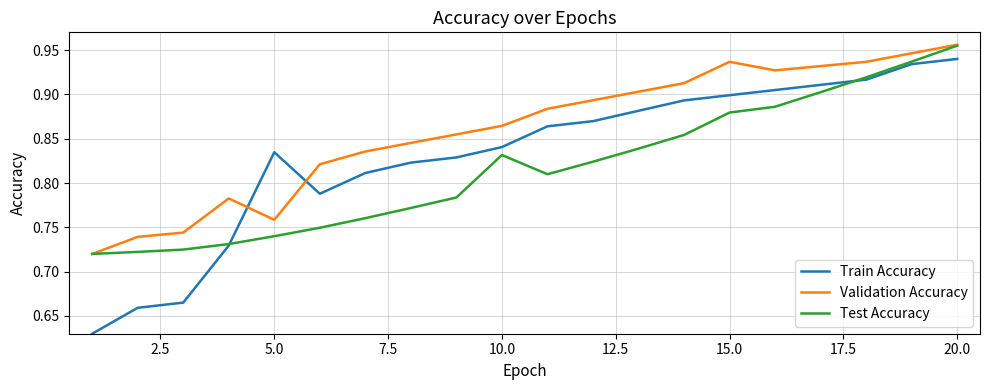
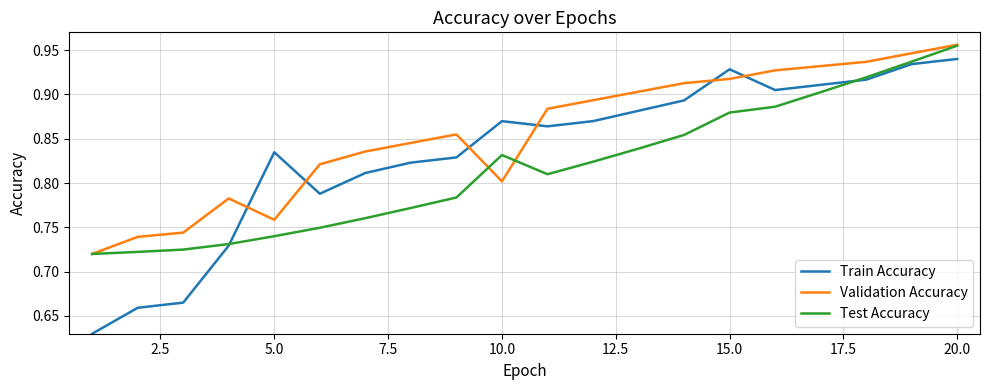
Train Accuracy, 10.0: 0.84 -> 0.87
Validation Accuracy, 10.0: 0.86 -> 0.80
Train Accuracy, 15.0: 0.90 -> 0.93
Validation Accuracy, 15.0: 0.94 -> 0.92
